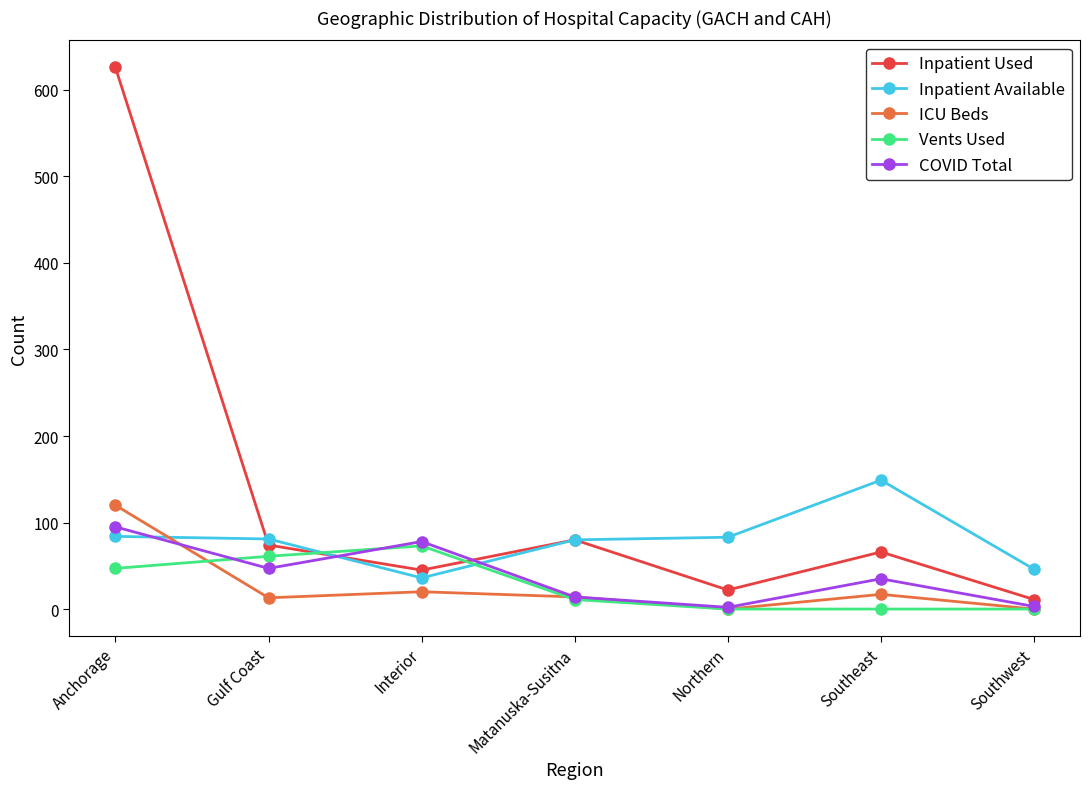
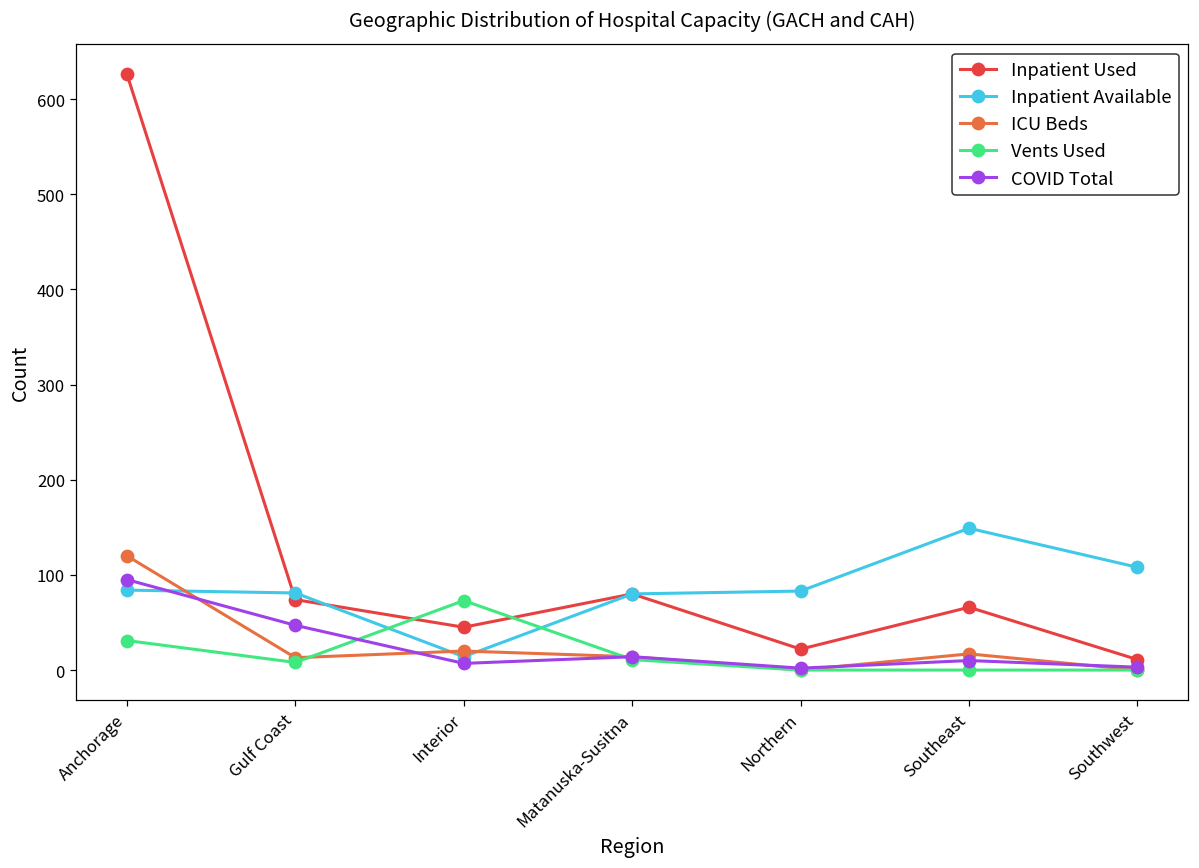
Vents Used, Anchorage: 50 -> 30
Vents Used, Gulf Coast: 60 -> 10
Inpatient Available, Interior: 40 -> 10
COVID Total, Interior: 80 -> 10
COVID Total, Southeast: 40 -> 10
Inpatient Available, Southwest: 50 -> 110
